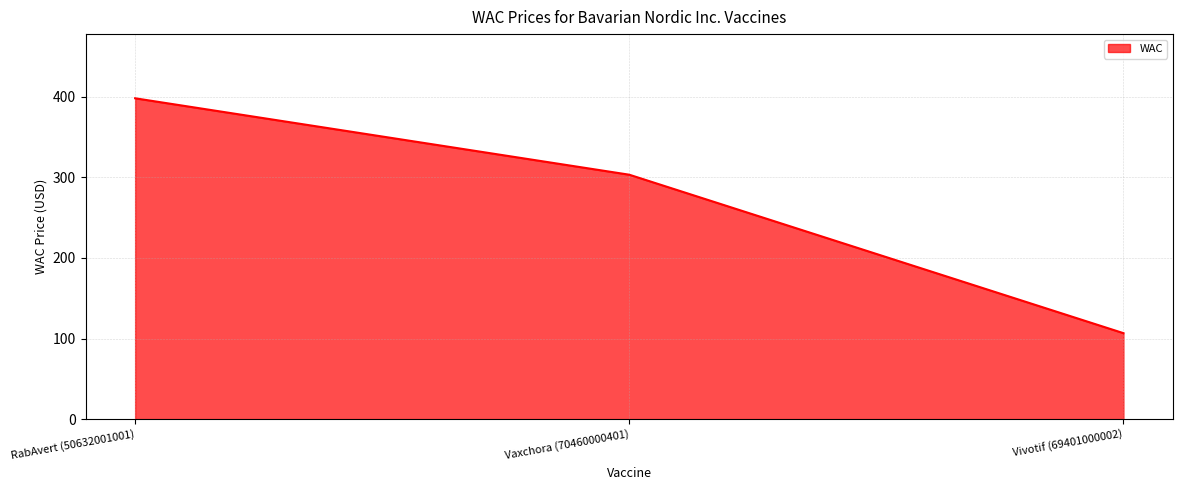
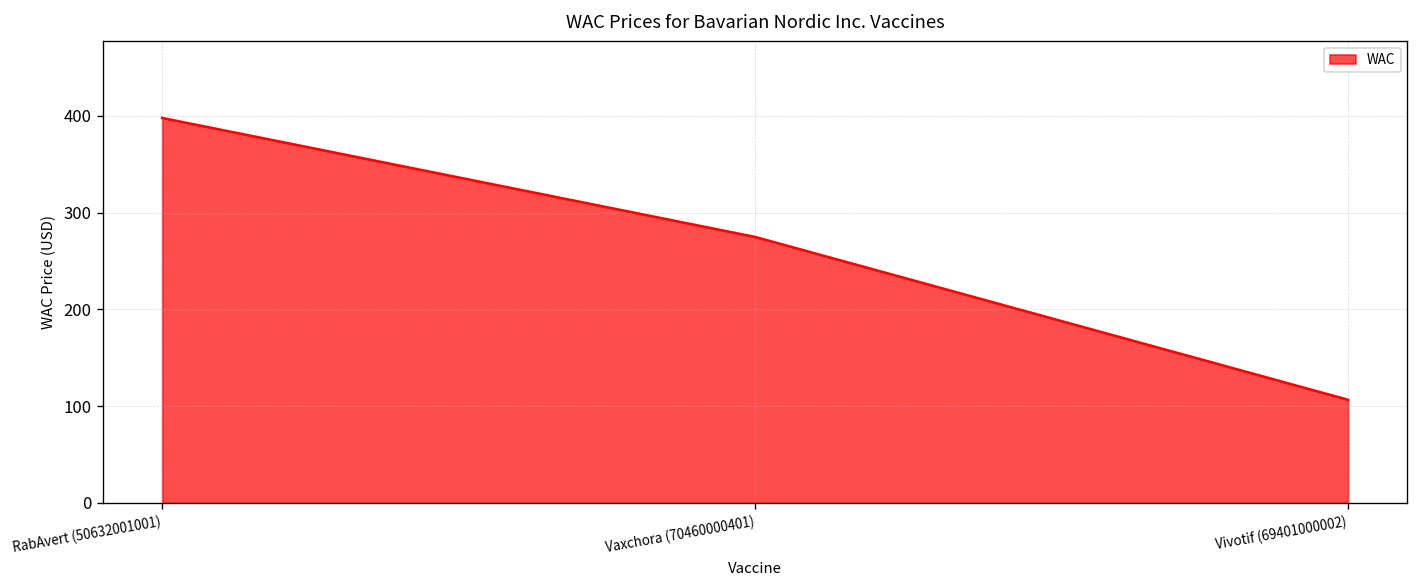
Vaxchora (70460000401): 300 -> 280
